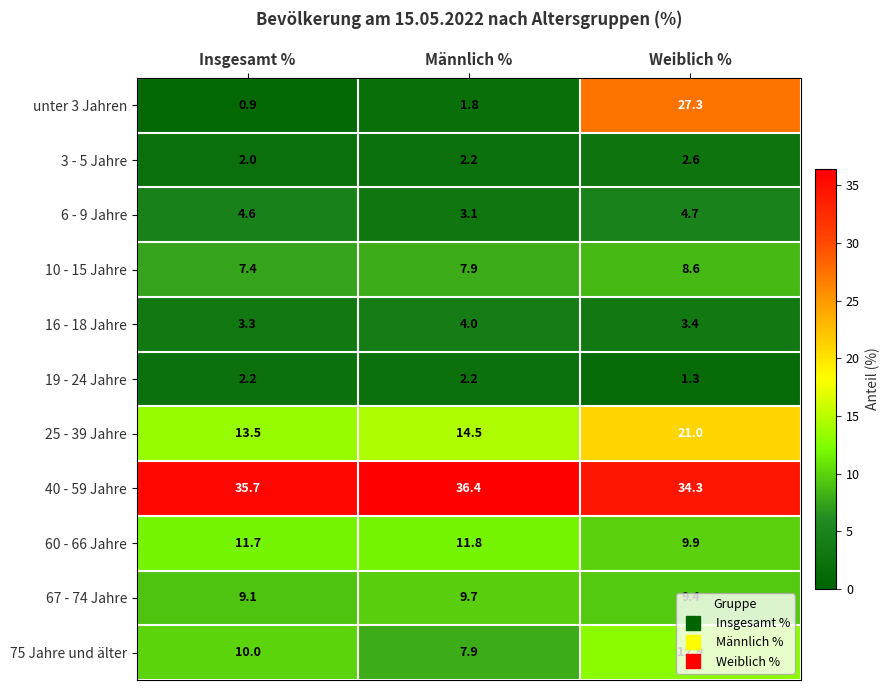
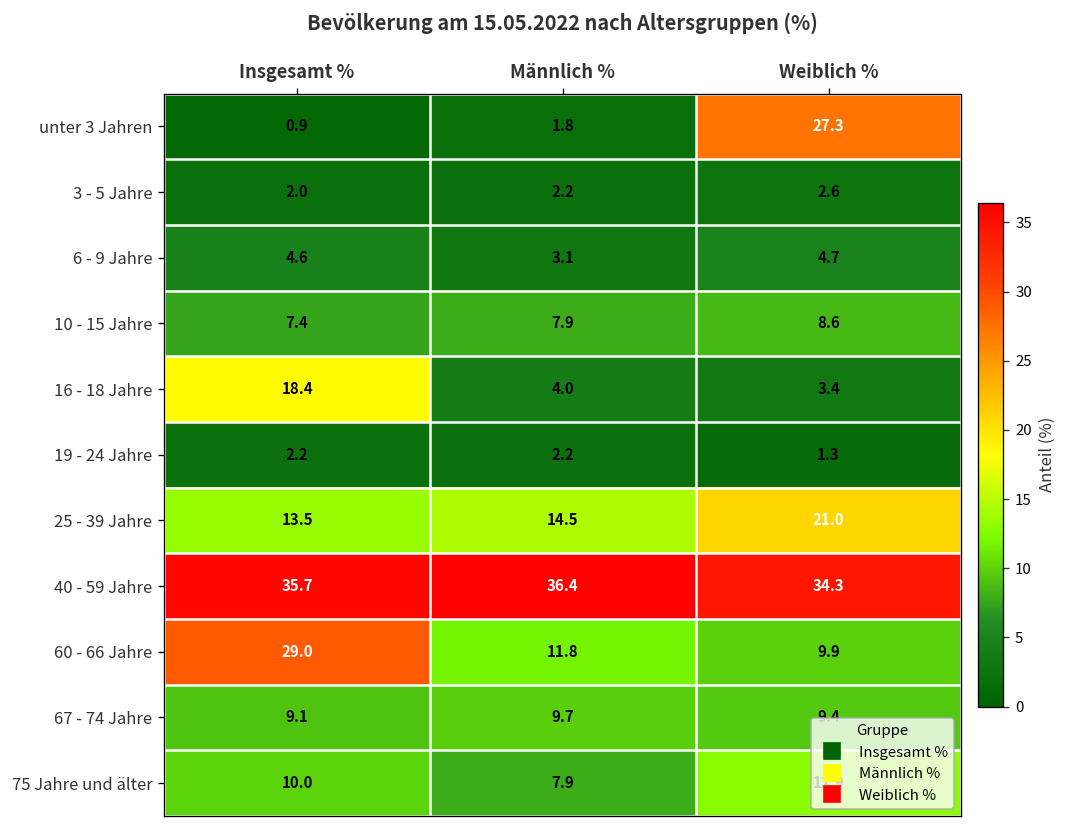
16 - 18 Jahre, Insgesamt %: 3.3 -> 18.4
60 - 66 Jahre, Insgesamt %: 11.7 -> 29.0
